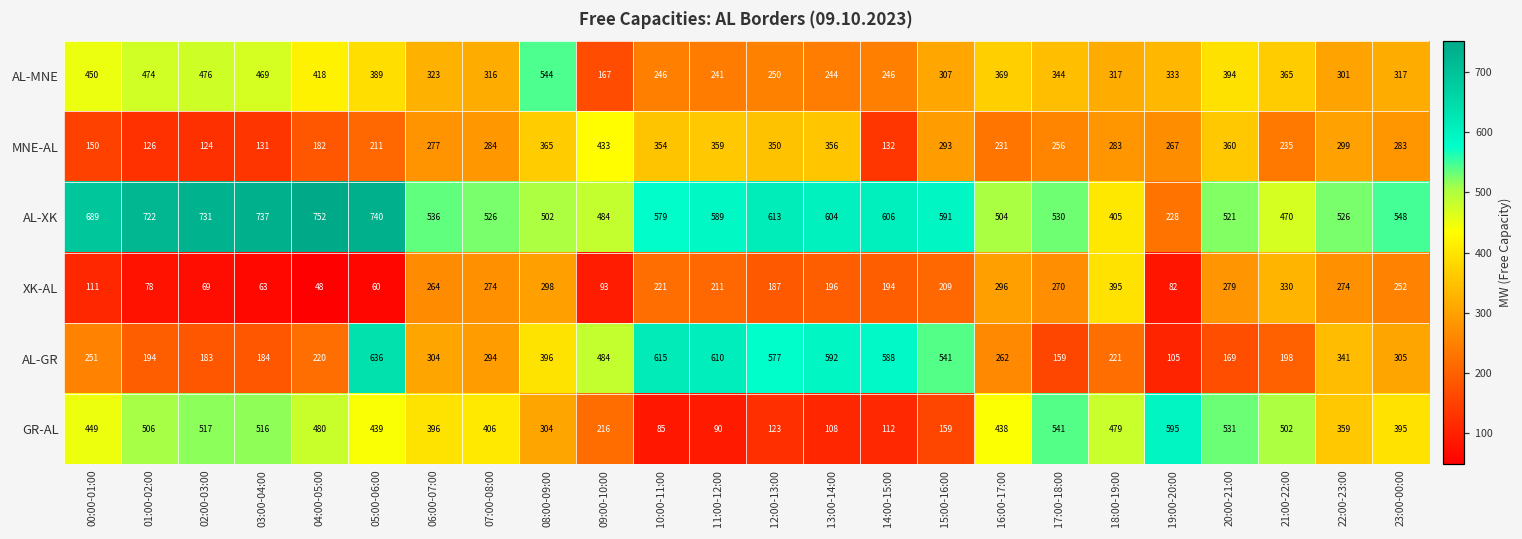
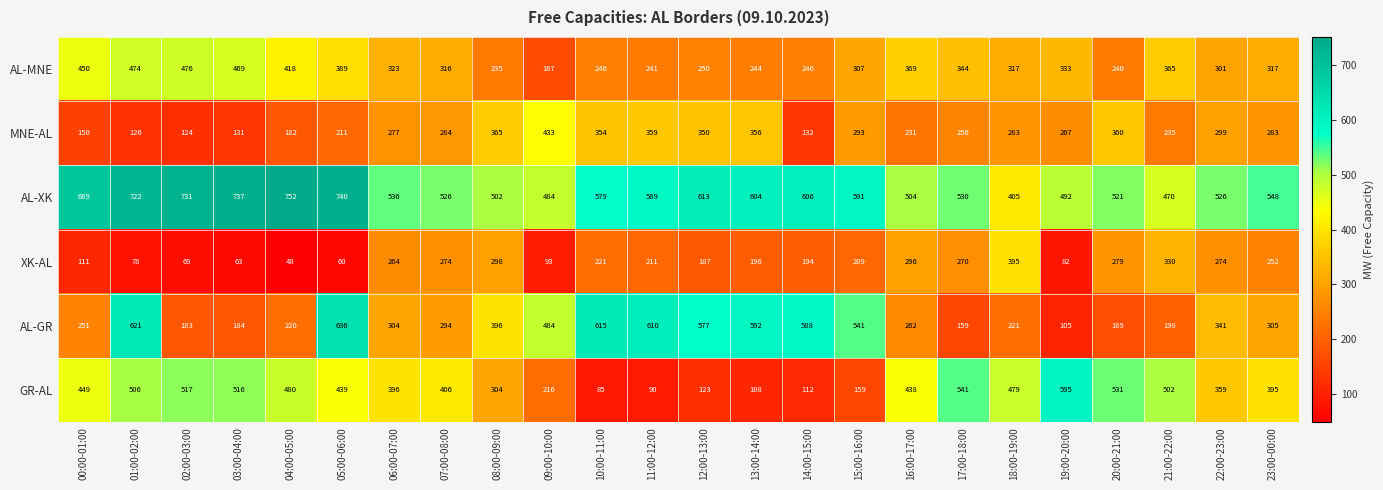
AL-MNE, 08:00-09:00: 544 -> 235
AL-MNE, 20:00-21:00: 394 -> 240
AL-XK, 19:00-20:00: 228 -> 492
AL-GR, 01:00-02:00: 194 -> 621
